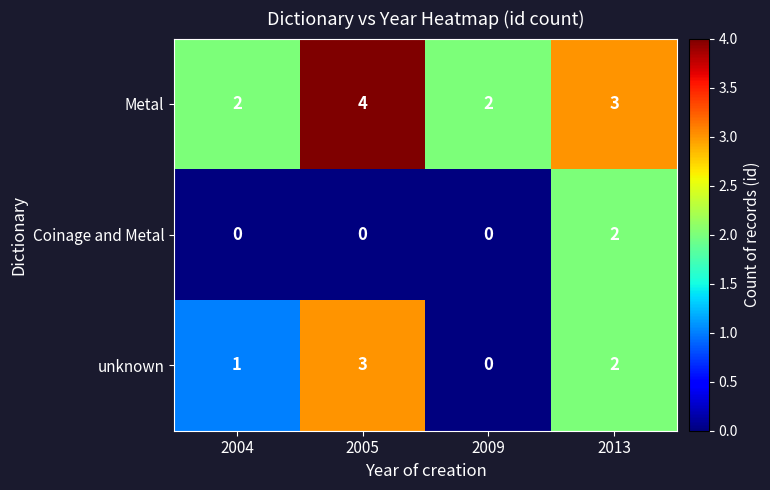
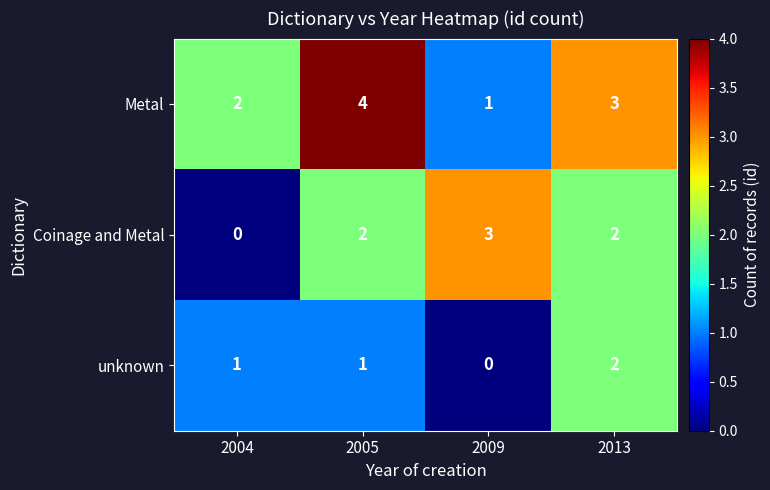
Metal, 2009: 2 -> 1
Coinage and Metal, 2005: 0 -> 2
Coinage and Metal, 2009: 0 -> 3
unknown, 2005: 3 -> 1
